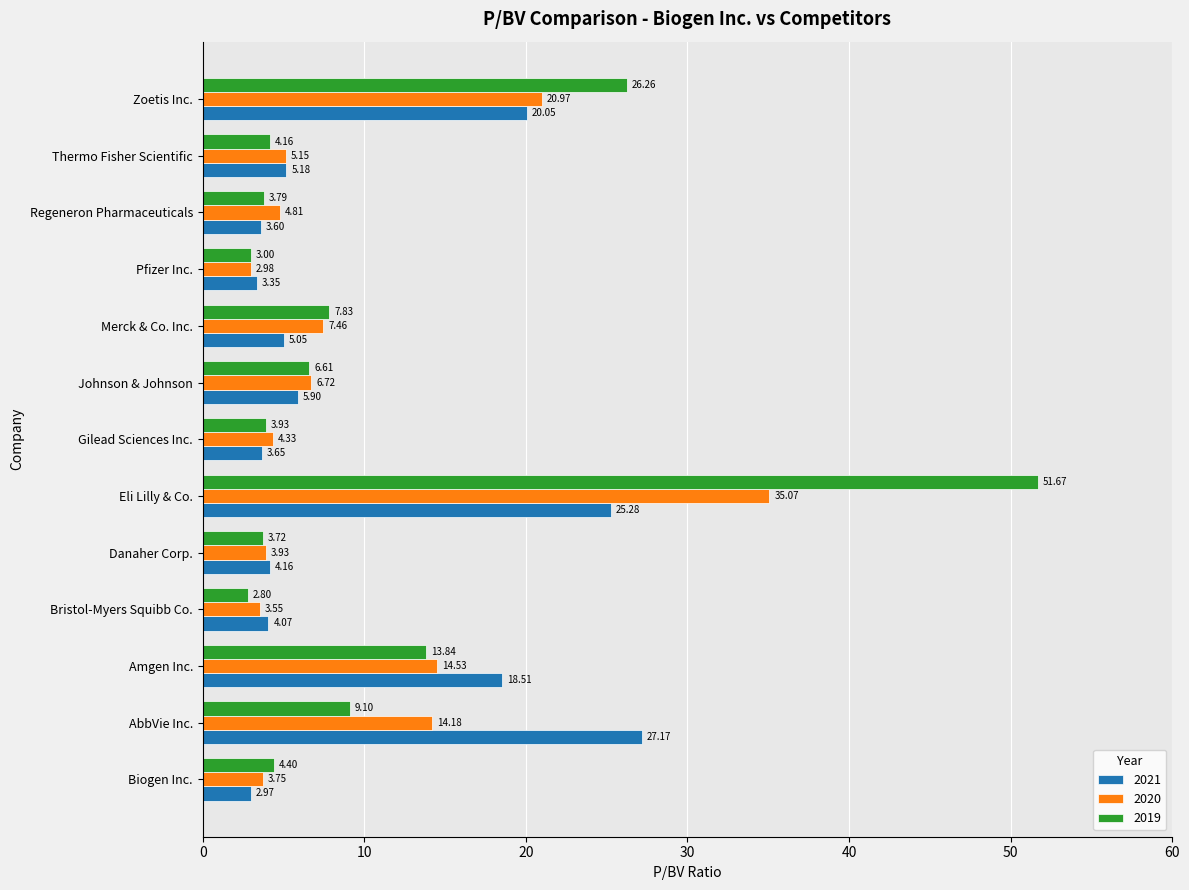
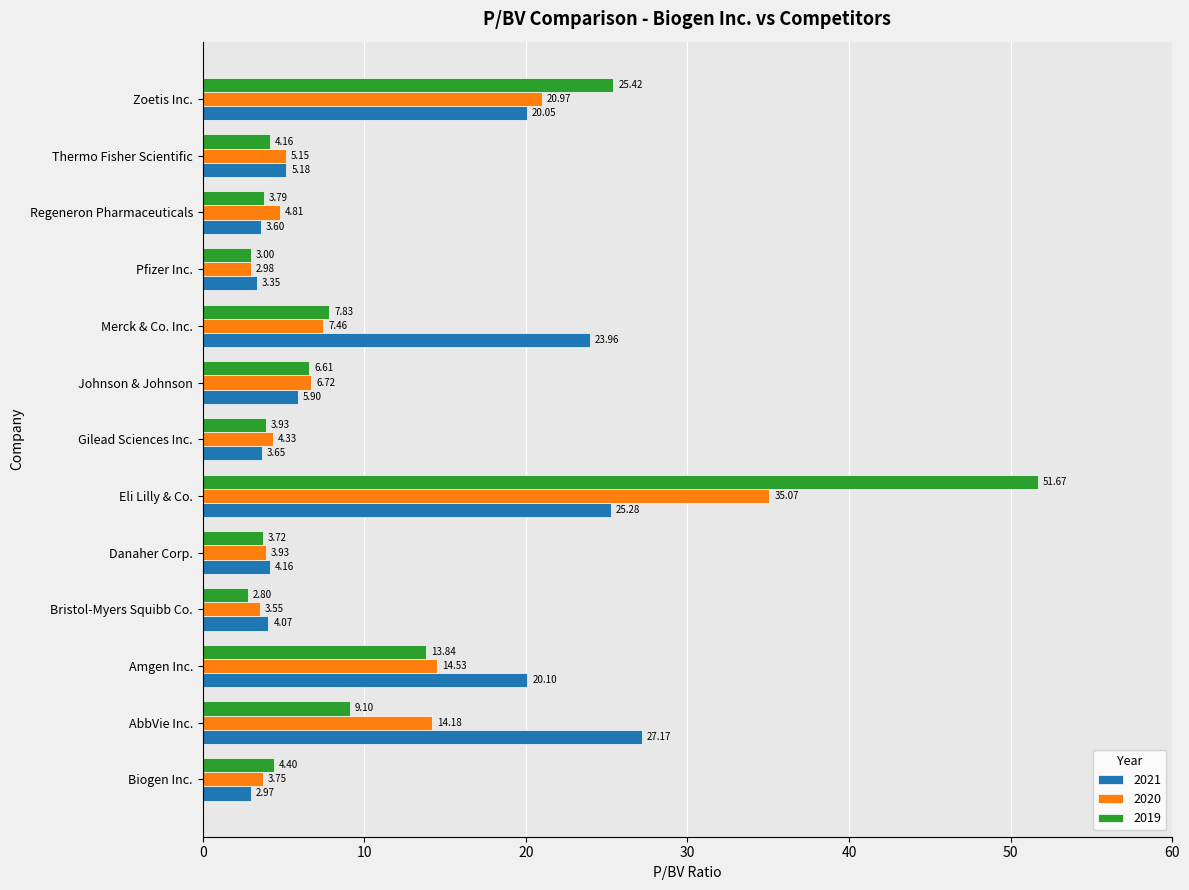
2019, Zoetis Inc.: 26.26 -> 25.42
2021, Merck & Co. Inc.: 5.05 -> 23.96
2021, Amgen Inc.: 18.51 -> 20.10
